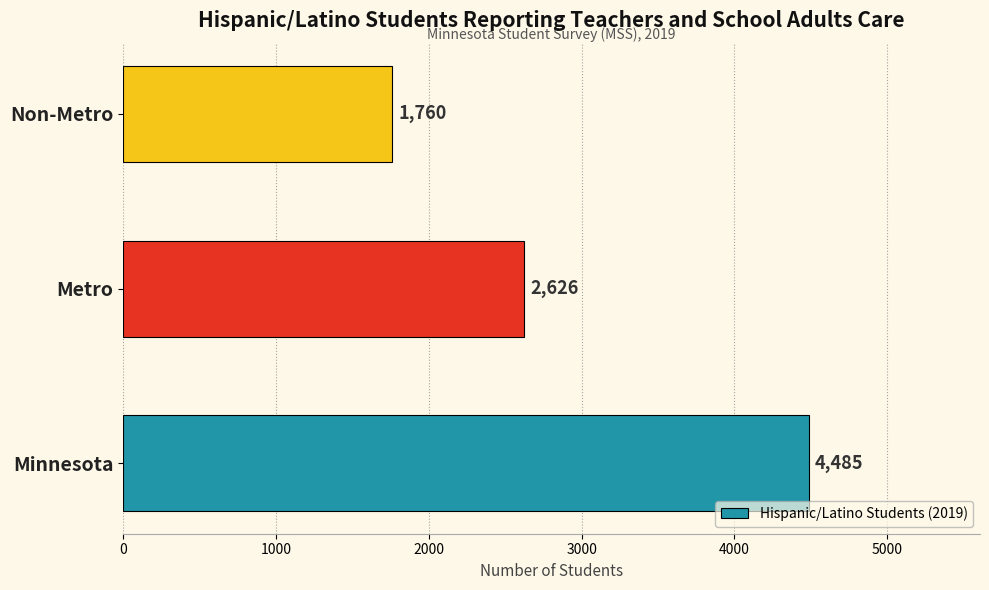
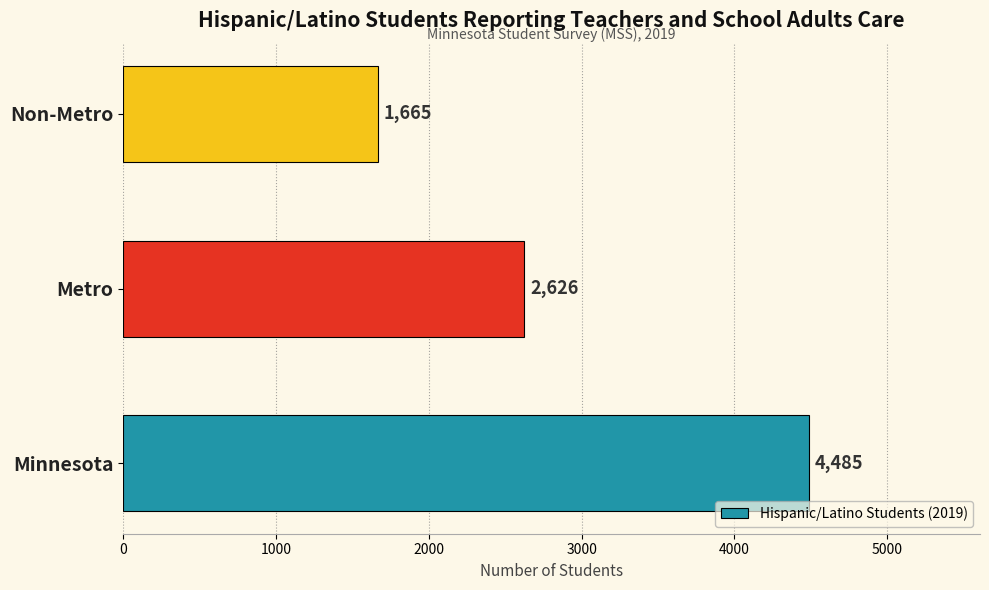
Non-Metro: 1,760 -> 1,665
